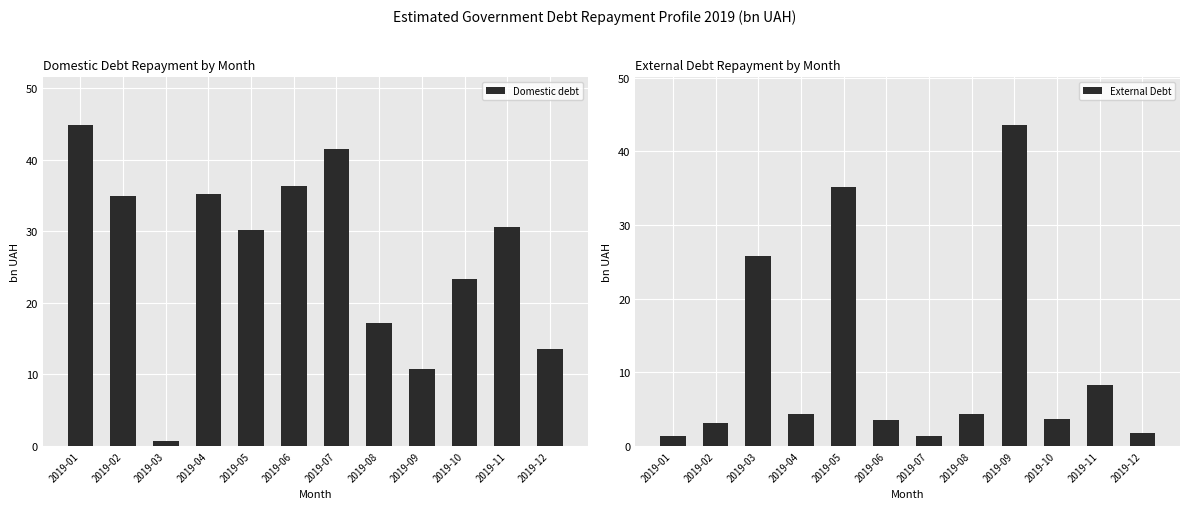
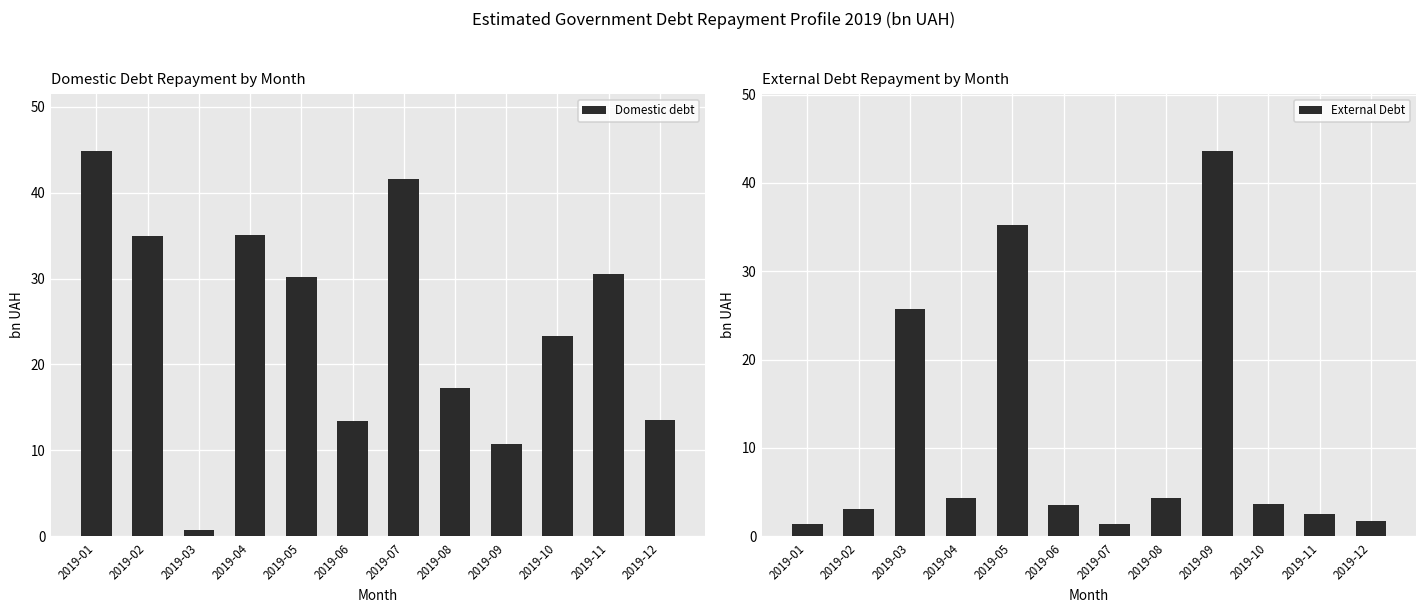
Domestic Debt Repayment by Month, 2019-06: 36 -> 13
External Debt Repayment by Month, 2019-11: 8 -> 3
